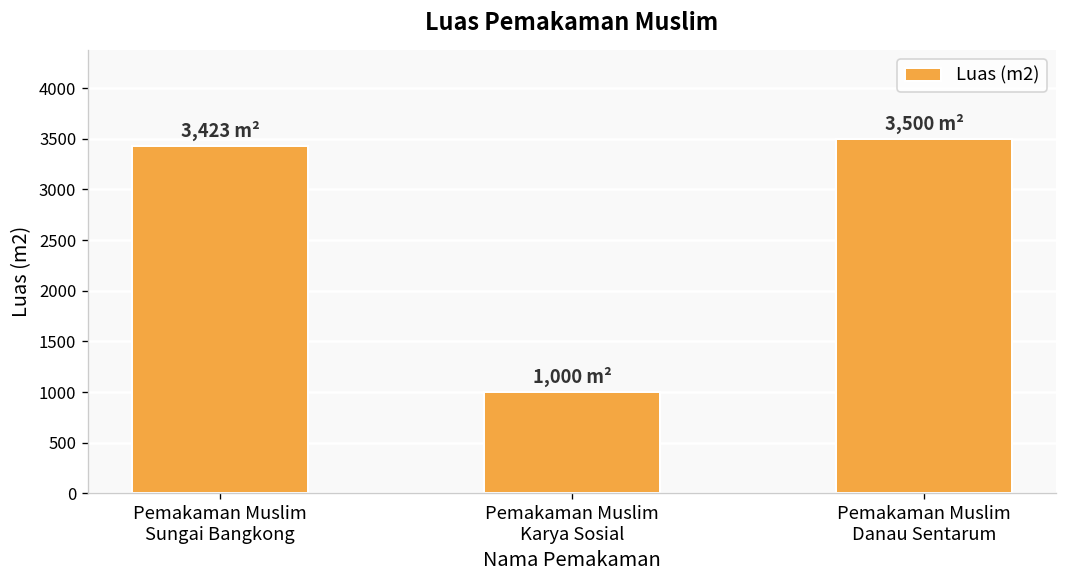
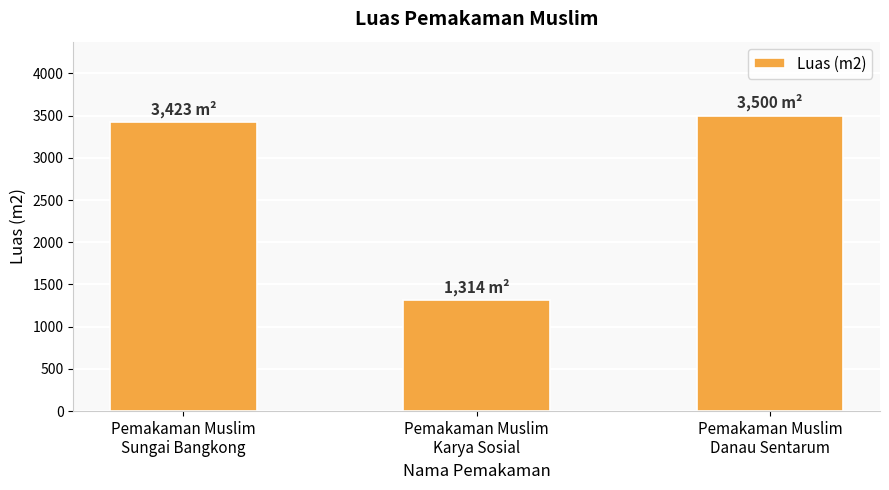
Pemakaman Muslim Karya Sosial: 1,000 -> 1,314
